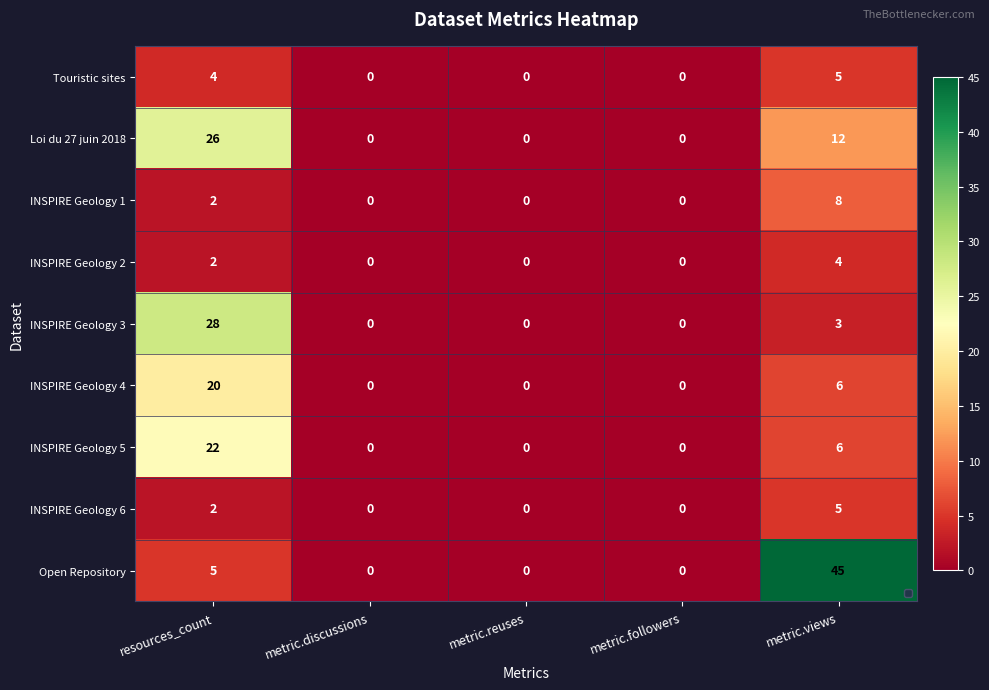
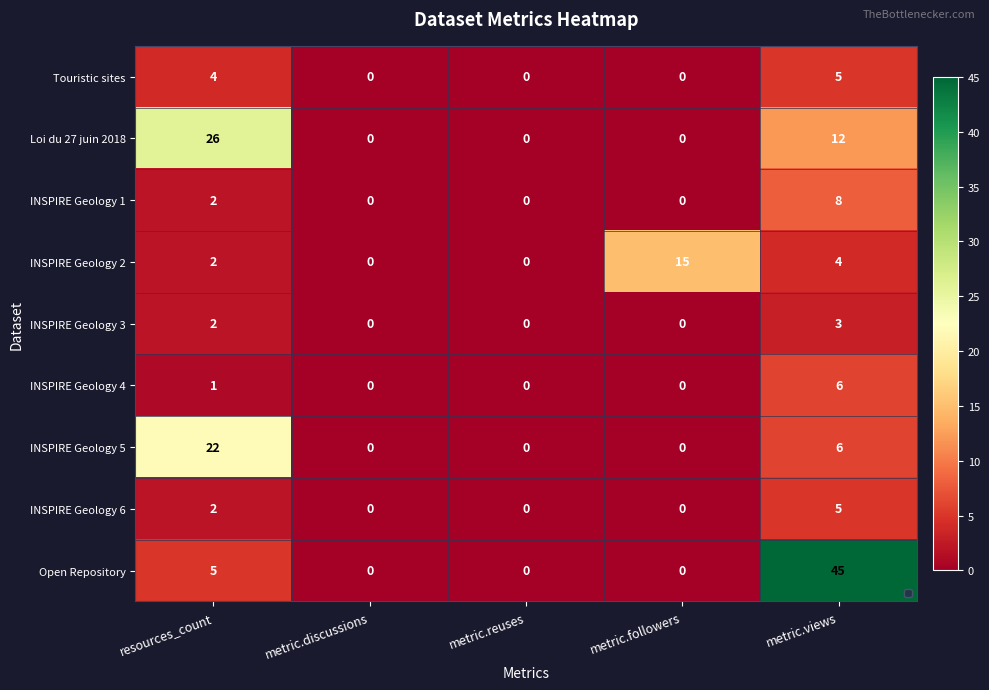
INSPIRE Geology 2, metric.followers: 0 -> 15
INSPIRE Geology 3, resources_count: 28 -> 2
INSPIRE Geology 4, resources_count: 20 -> 1
